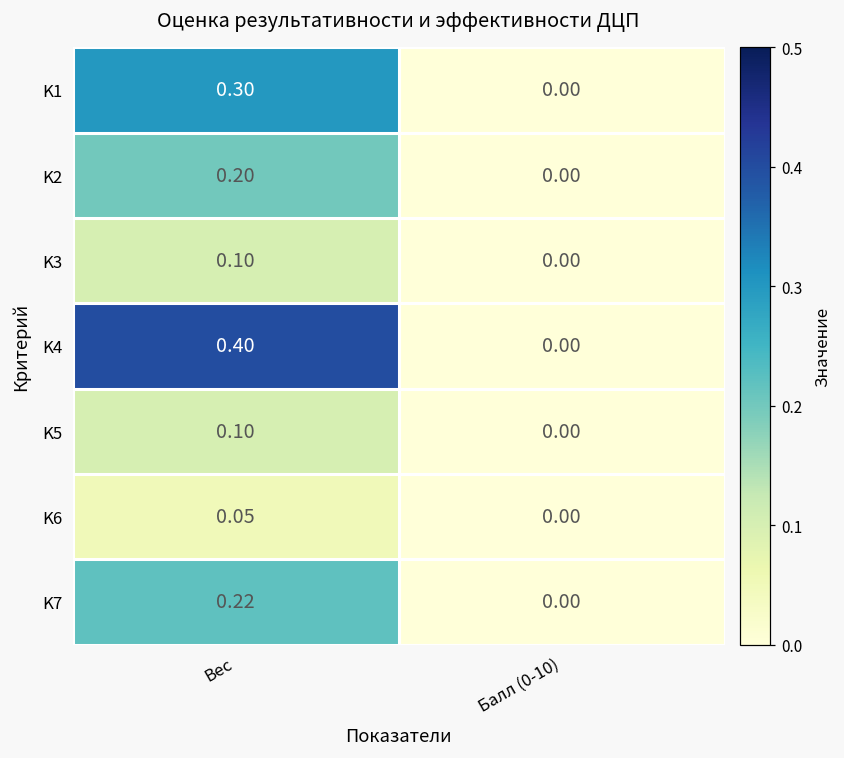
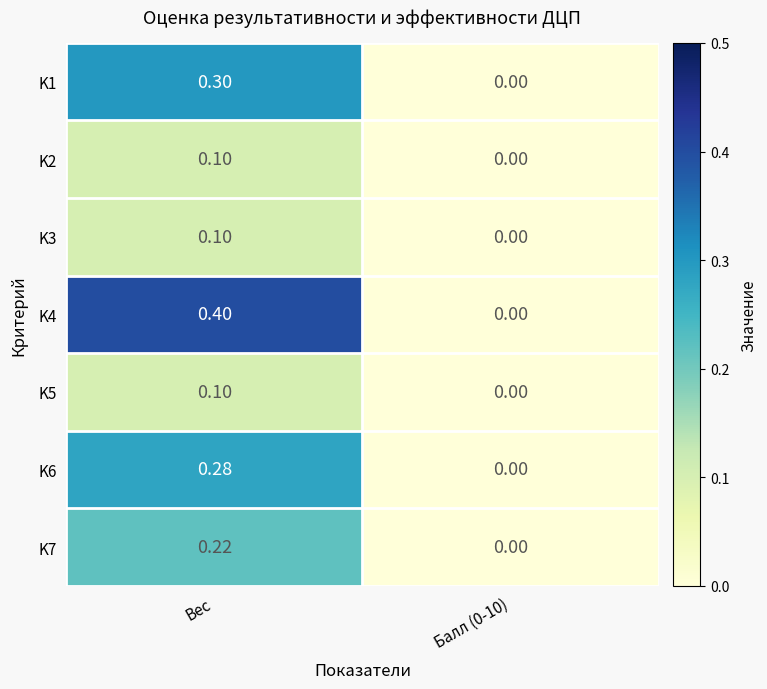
K2, Вес: 0.20 -> 0.10
K6, Вес: 0.05 -> 0.28
